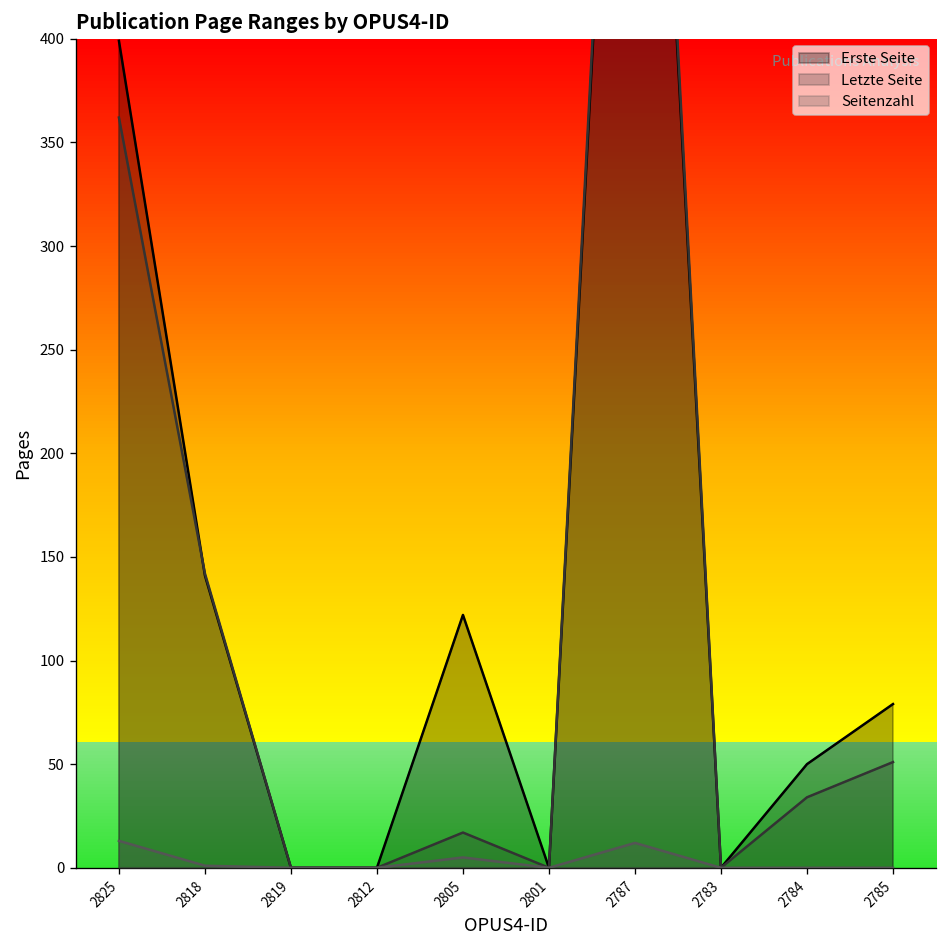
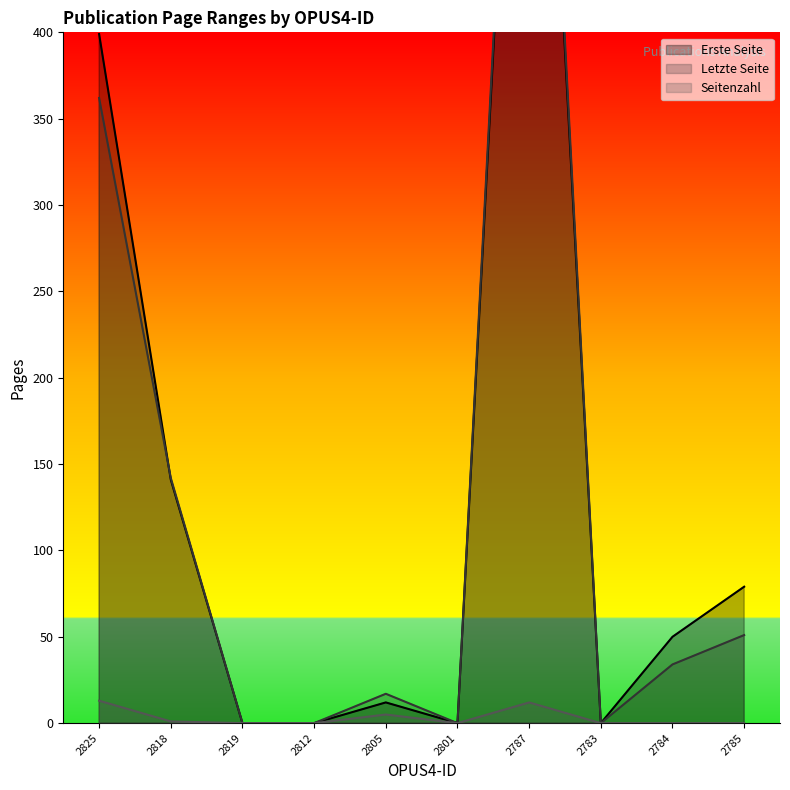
Erste Seite, 2805: 122 -> 12
